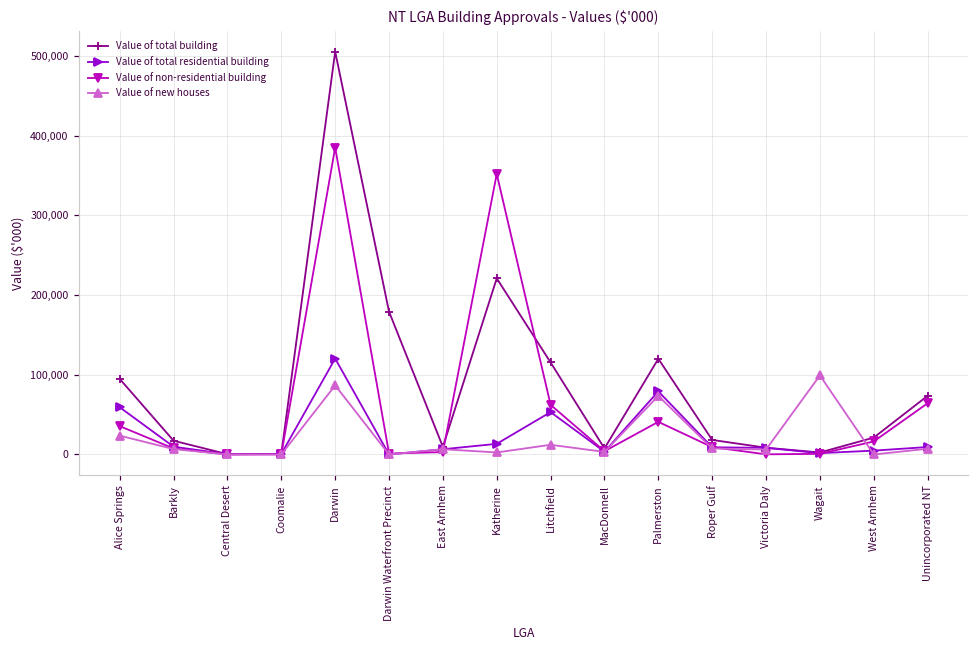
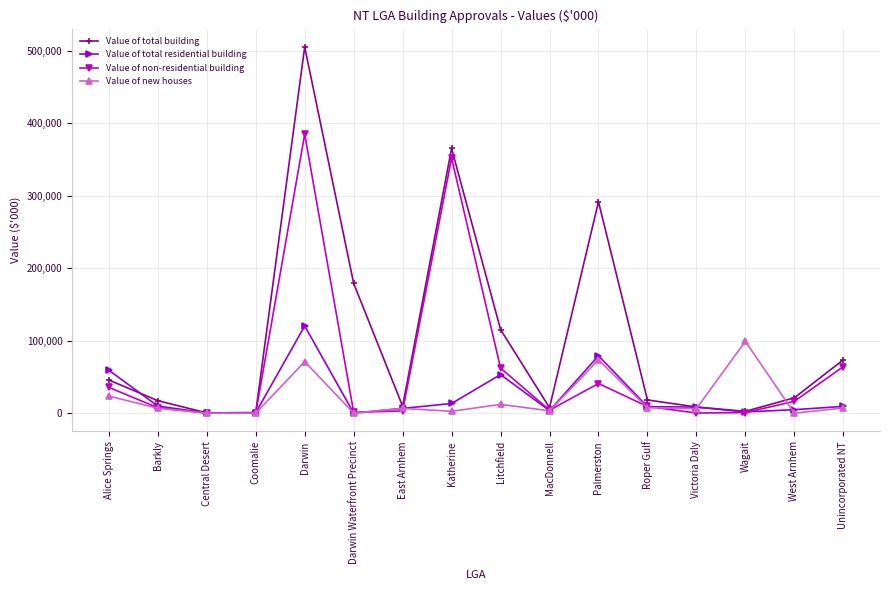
Value of total building, Alice Springs: 90,000 -> 50,000
Value of new houses, Darwin: 90,000 -> 70,000
Value of total building, Katherine: 220,000 -> 370,000
Value of total building, Palmerston: 120,000 -> 290,000
